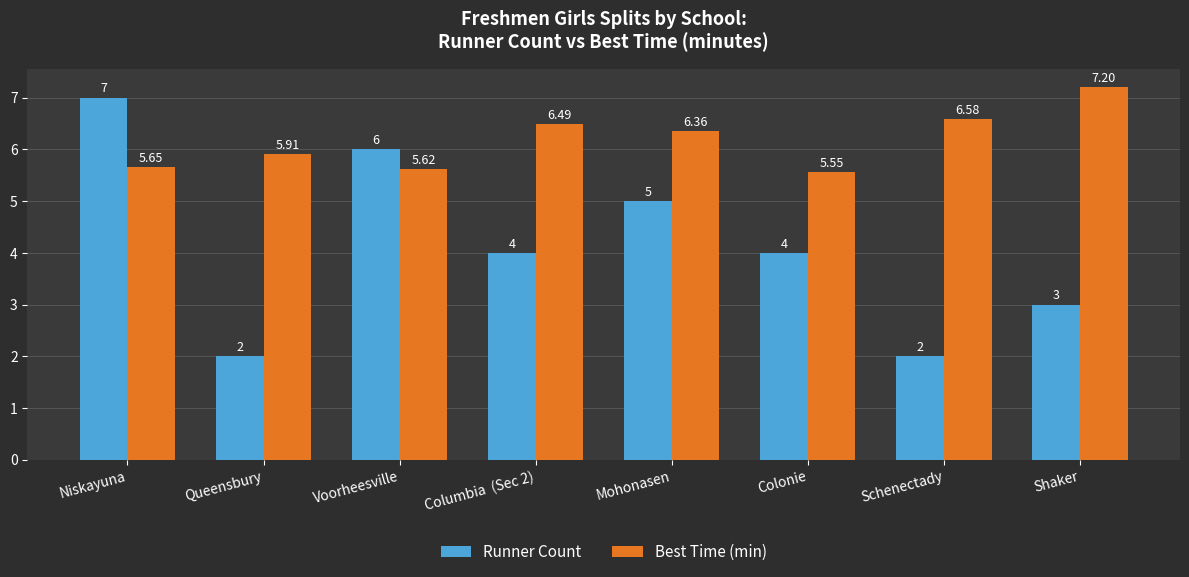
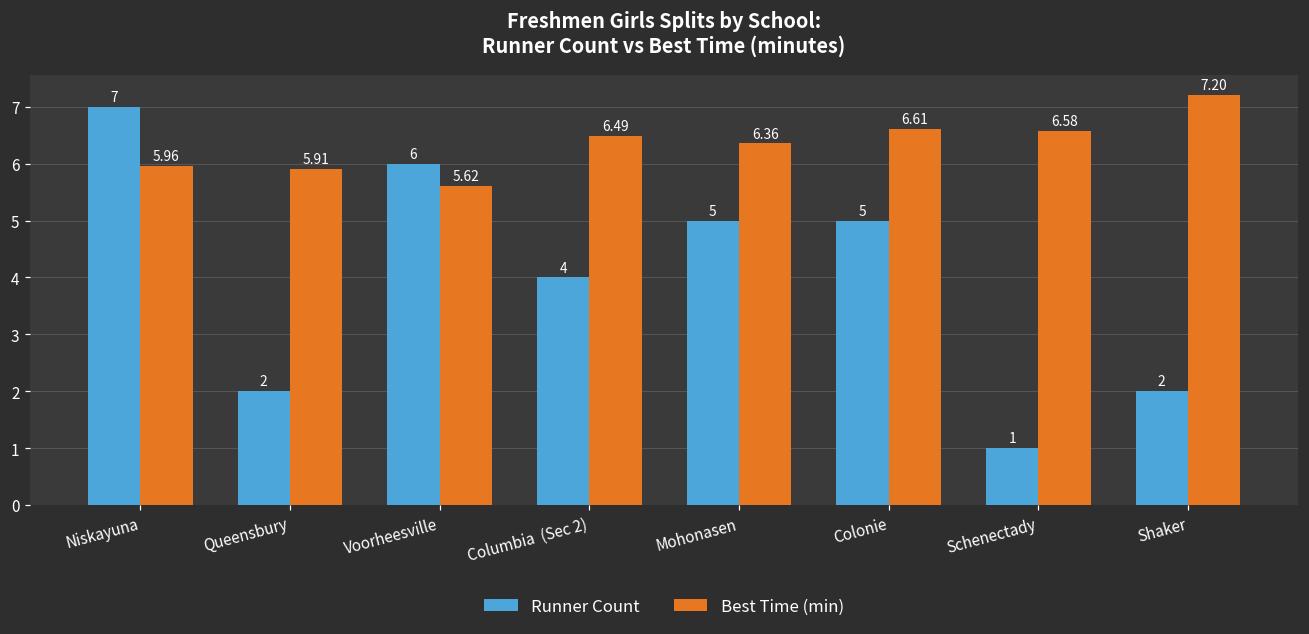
Best Time (min), Niskayuna: 5.65 -> 5.96
Runner Count, Colonie: 4 -> 5
Best Time (min), Colonie: 5.55 -> 6.61
Runner Count, Schenectady: 2 -> 1
Runner Count, Shaker: 3 -> 2
